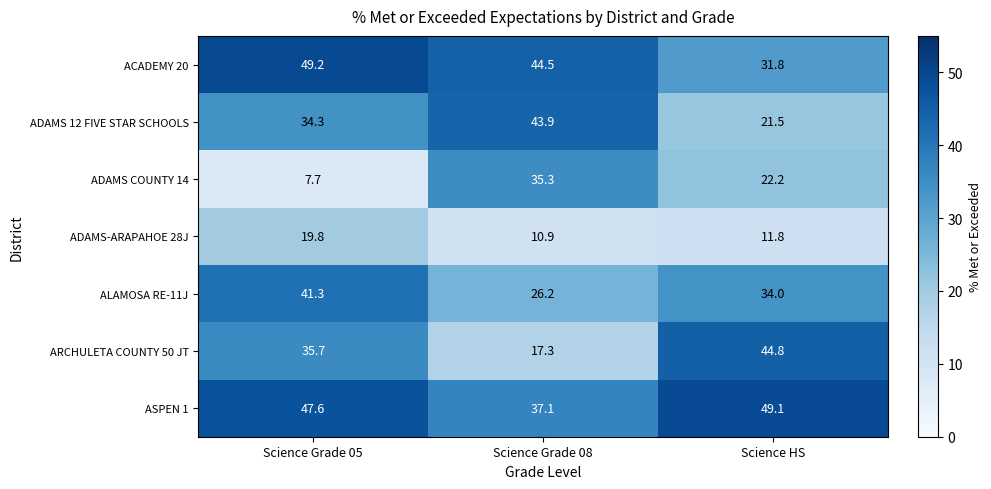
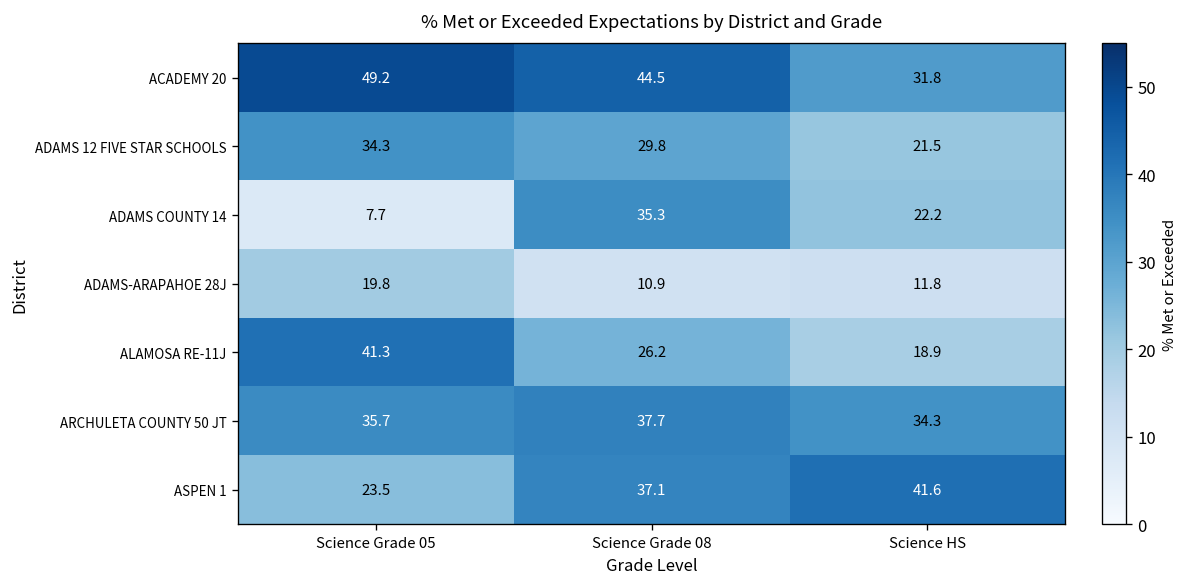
ADAMS 12 FIVE STAR SCHOOLS, Science Grade 08: 43.9 -> 29.8
ALAMOSA RE-11J, Science HS: 34.0 -> 18.9
ARCHULETA COUNTY 50 JT, Science Grade 08: 17.3 -> 37.7
ARCHULETA COUNTY 50 JT, Science HS: 44.8 -> 34.3
ASPEN 1, Science Grade 05: 47.6 -> 23.5
ASPEN 1, Science HS: 49.1 -> 41.6
